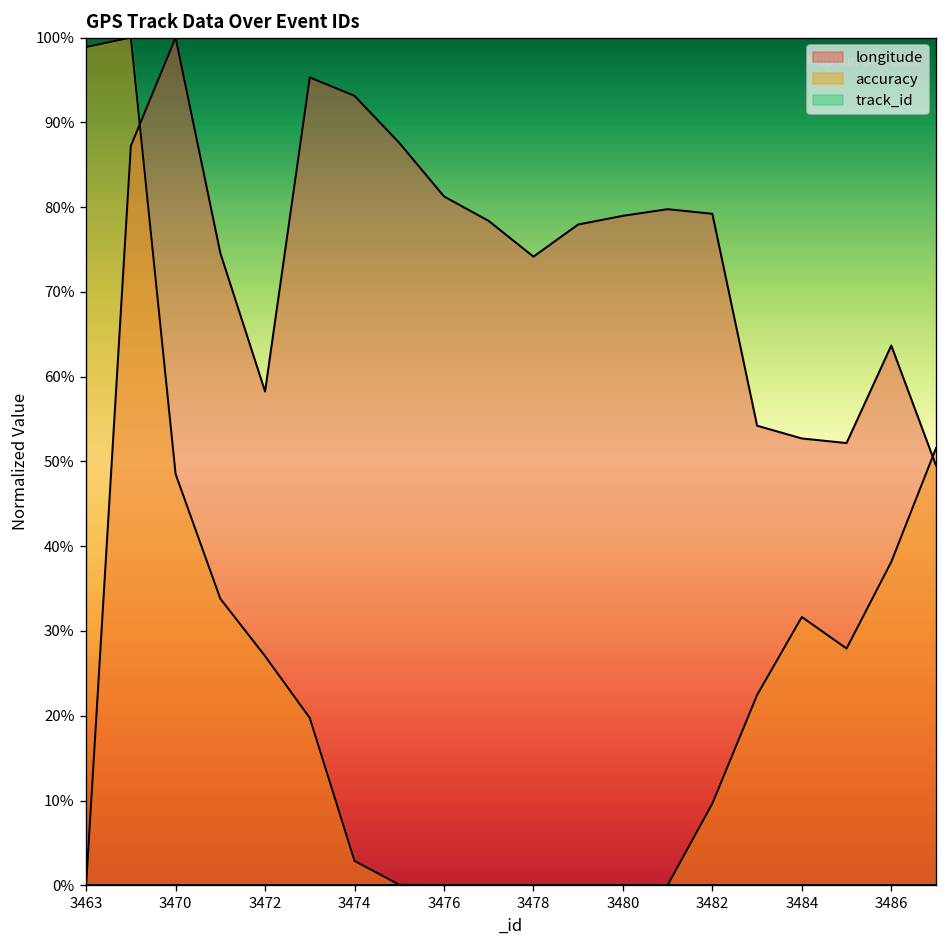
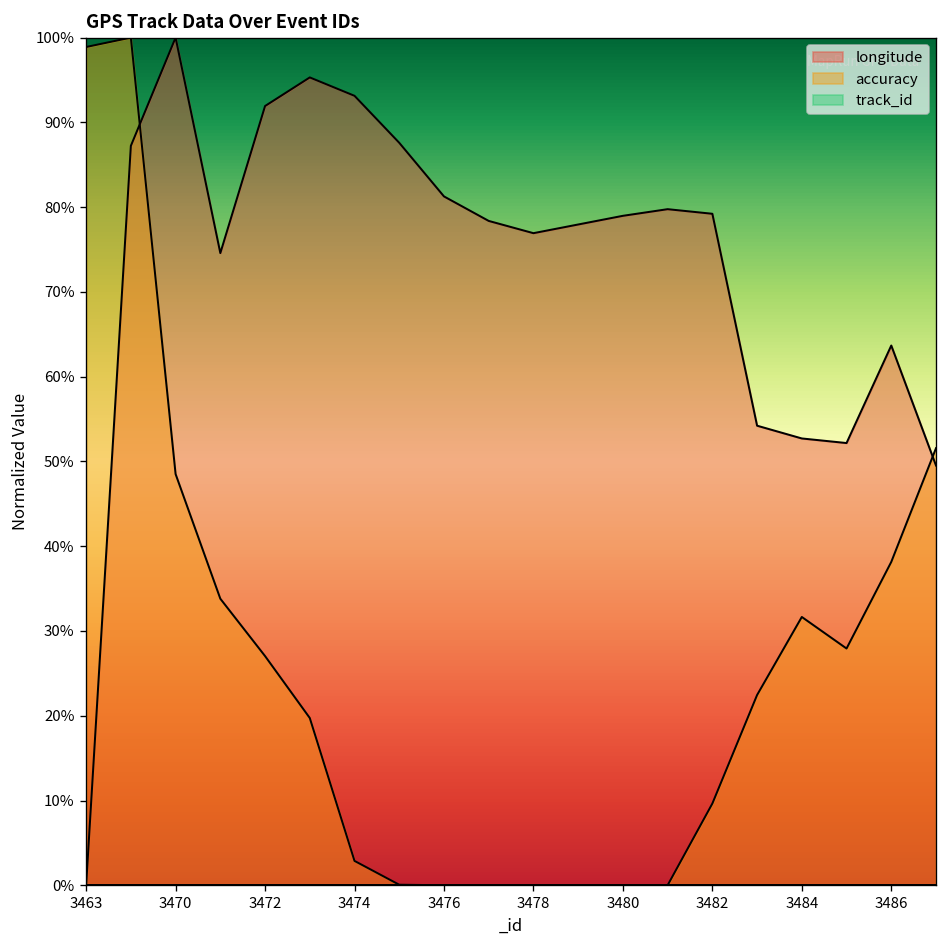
longitude, 3472: 58% -> 92%
longitude, 3478: 74% -> 77%
